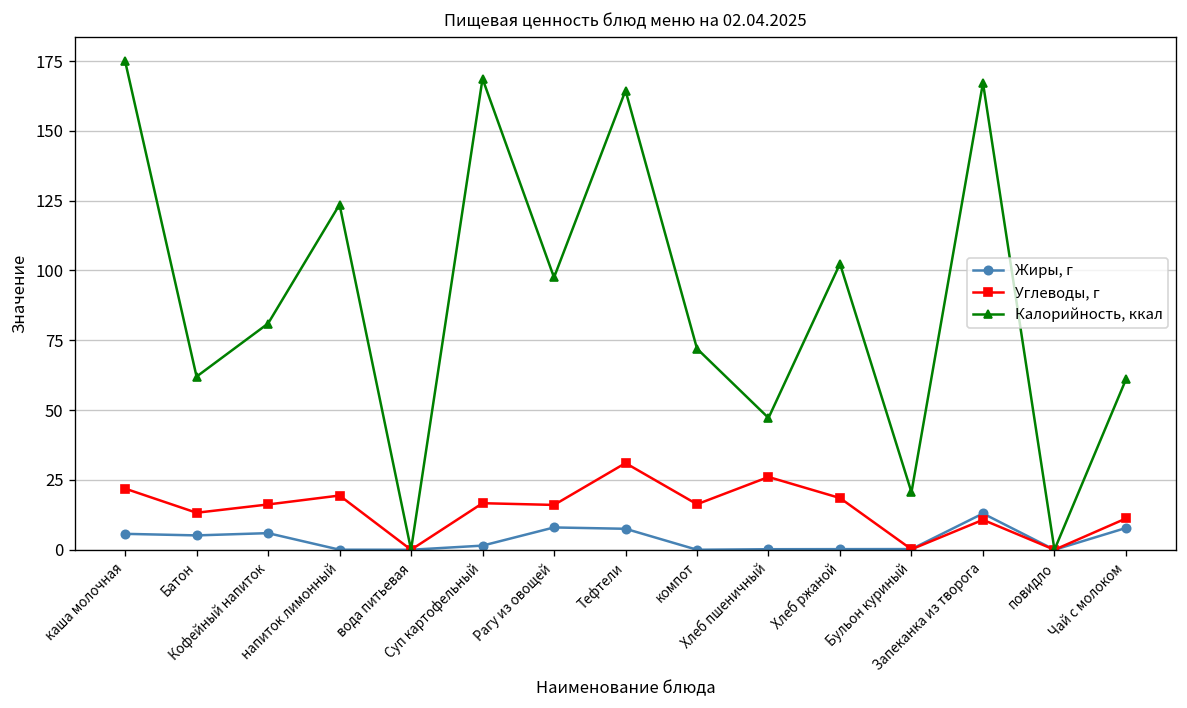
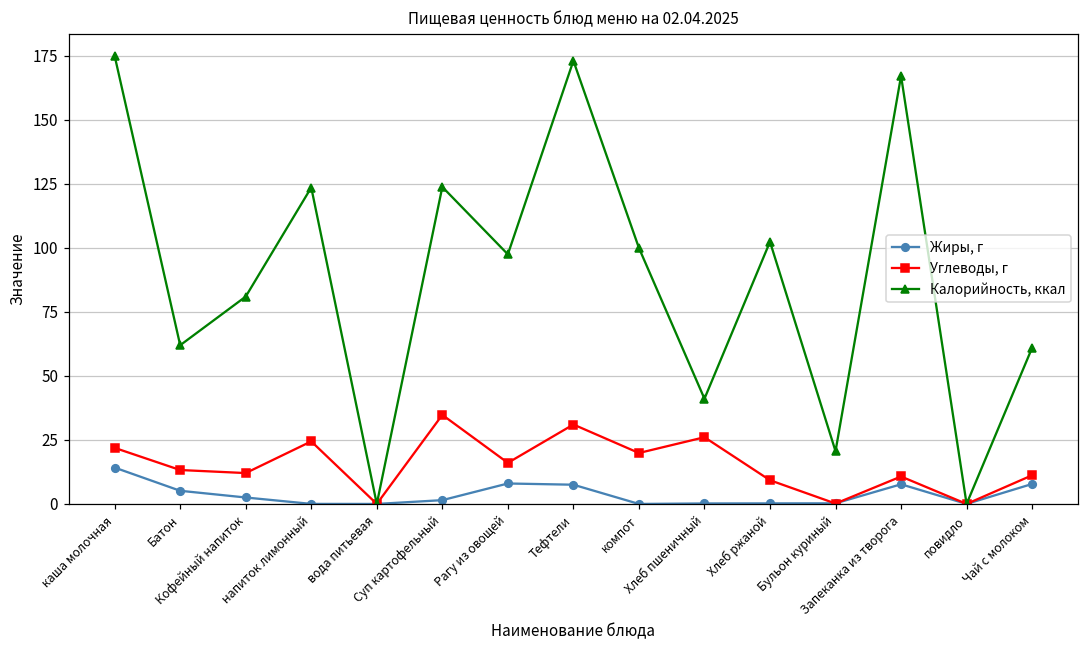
Жиры, г, каша молочная: 6 -> 14
Жиры, г, Кофейный напиток: 6 -> 3
Углеводы, г, Кофейный напиток: 16 -> 12
Углеводы, г, напиток лимонный: 19 -> 24
Углеводы, г, Суп картофельный: 17 -> 35
Калорийность, ккал, Суп картофельный: 169 -> 124
Калорийность, ккал, Тефтели: 164 -> 173
Углеводы, г, компот: 16 -> 20
Калорийность, ккал, компот: 72 -> 100
Калорийность, ккал, Хлеб пшеничный: 47 -> 41
Углеводы, г, Хлеб ржаной: 19 -> 9
Жиры, г, Запеканка из творога: 13 -> 8
